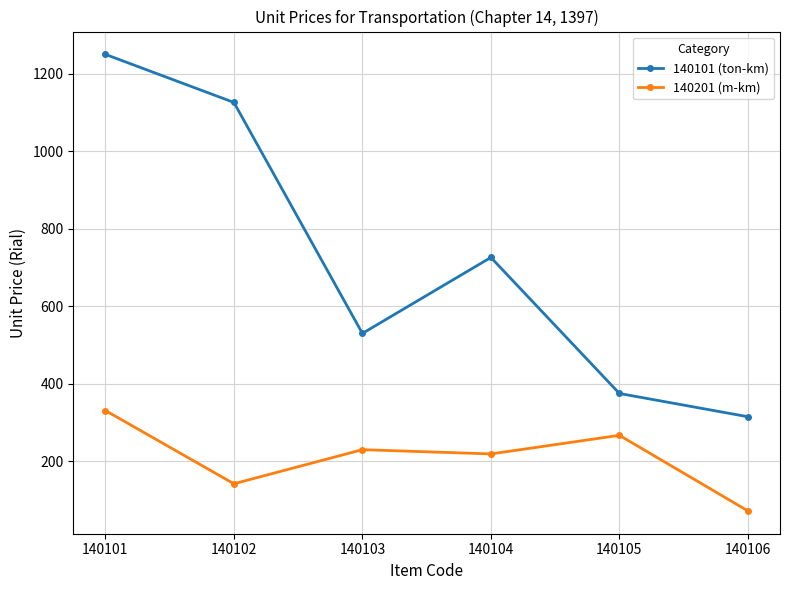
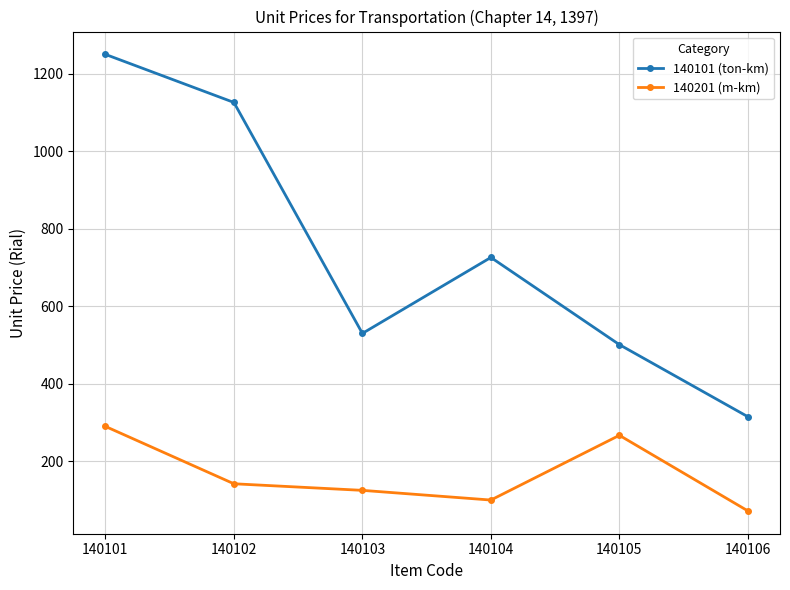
140201 (m-km), 140101: 330 -> 290
140201 (m-km), 140103: 230 -> 130
140201 (m-km), 140104: 220 -> 100
140101 (ton-km), 140105: 380 -> 500
